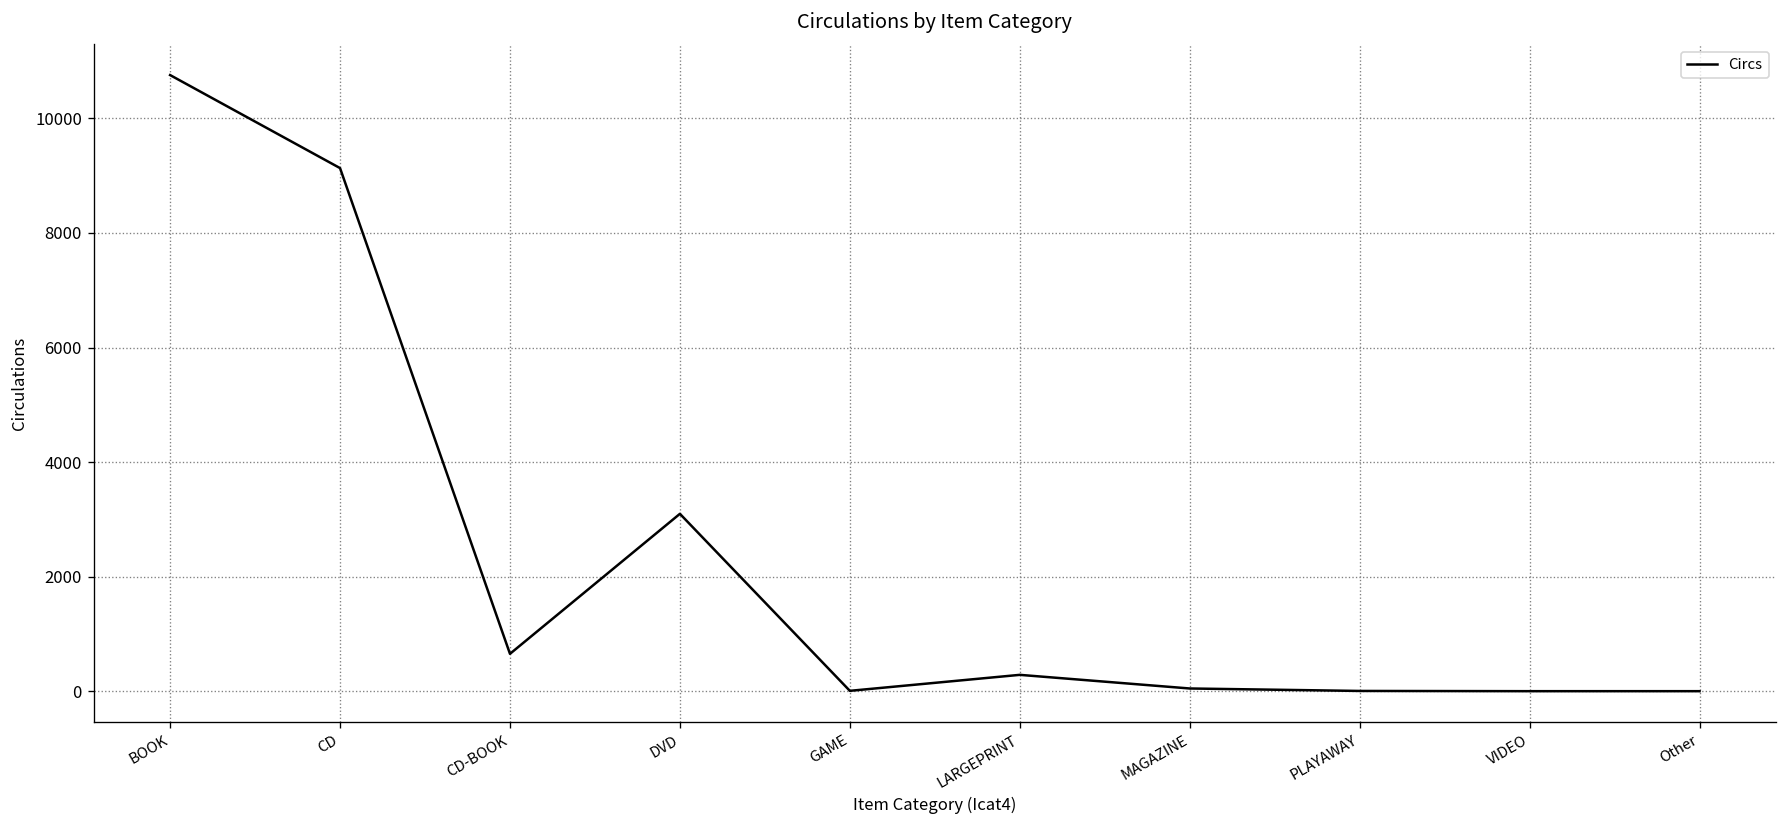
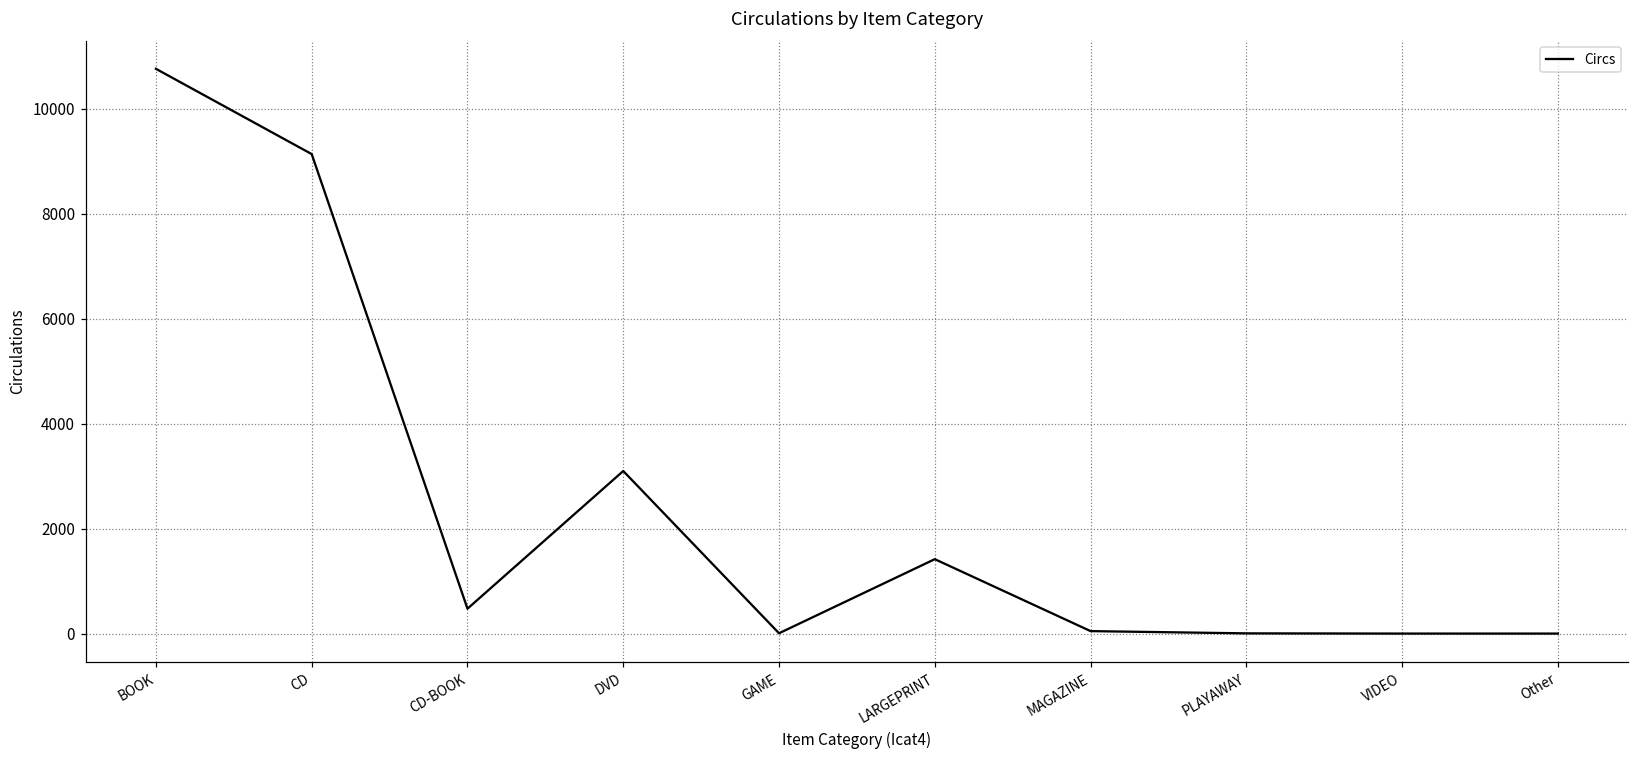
CD-BOOK: 700 -> 500
LARGEPRINT: 300 -> 1400
